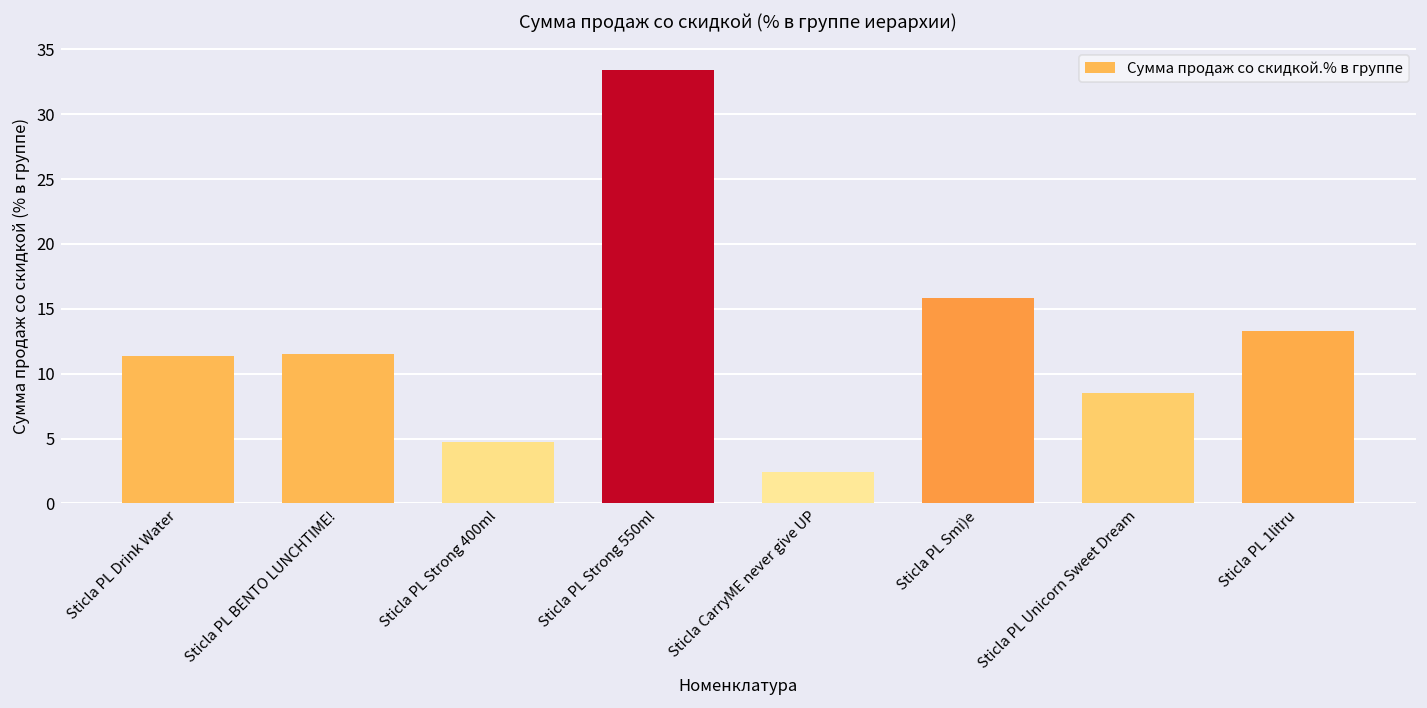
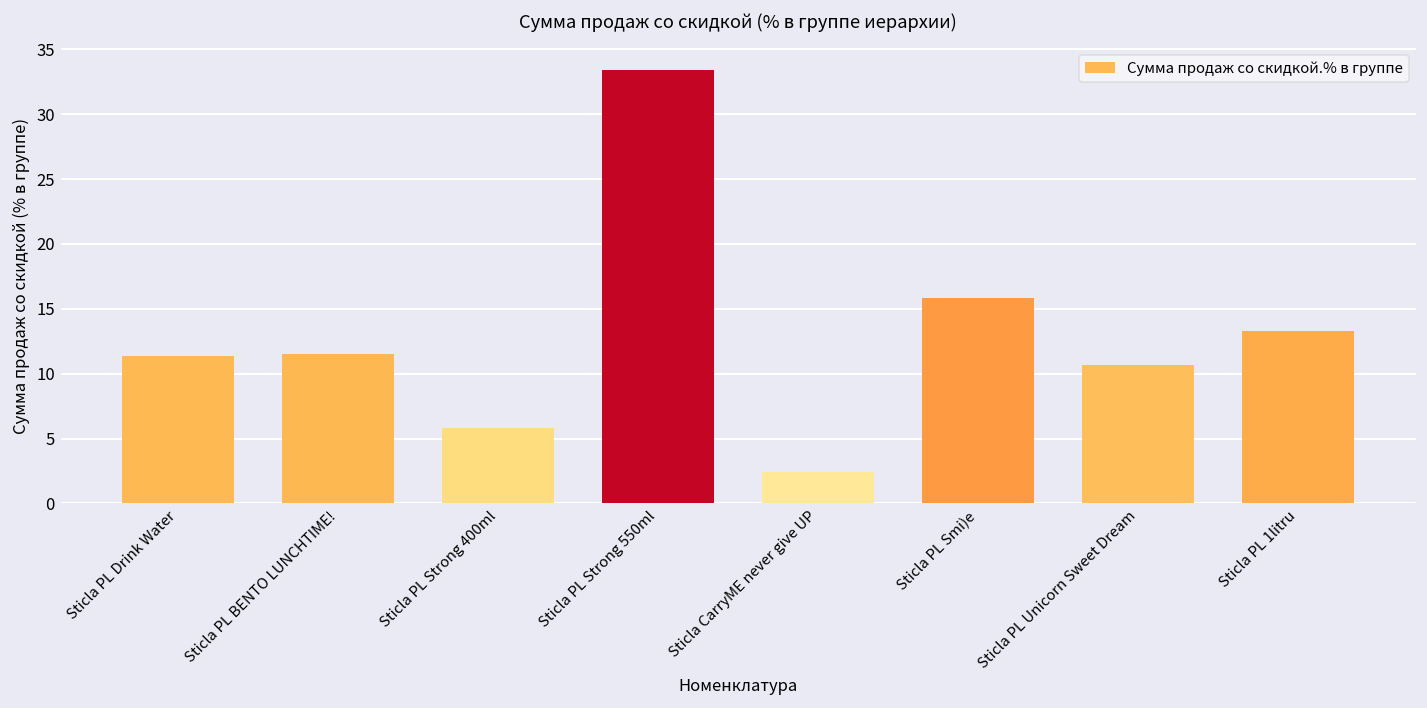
Sticla PL Strong 400ml: 4.7 -> 5.8
Sticla PL Unicorn Sweet Dream: 8.5 -> 10.6
